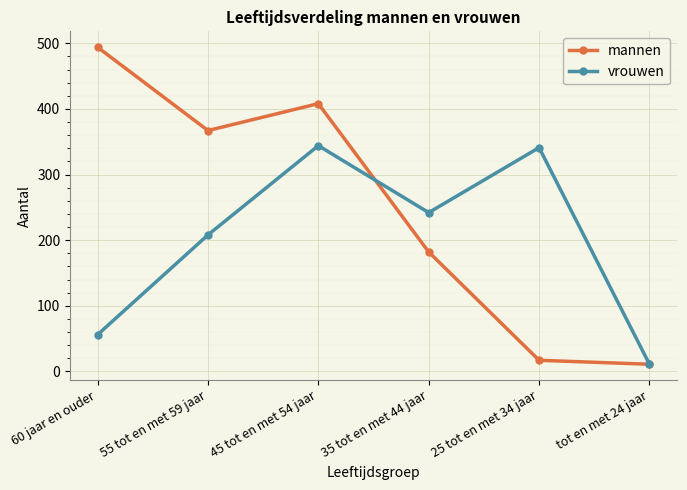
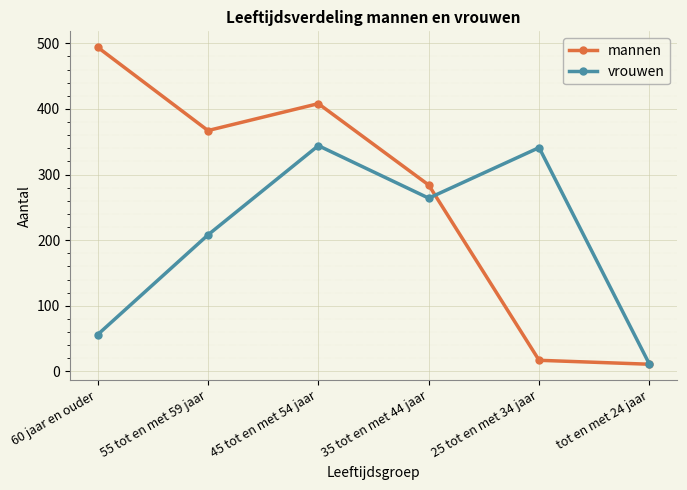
mannen, 35 tot en met 44 jaar: 180 -> 280
vrouwen, 35 tot en met 44 jaar: 240 -> 260
